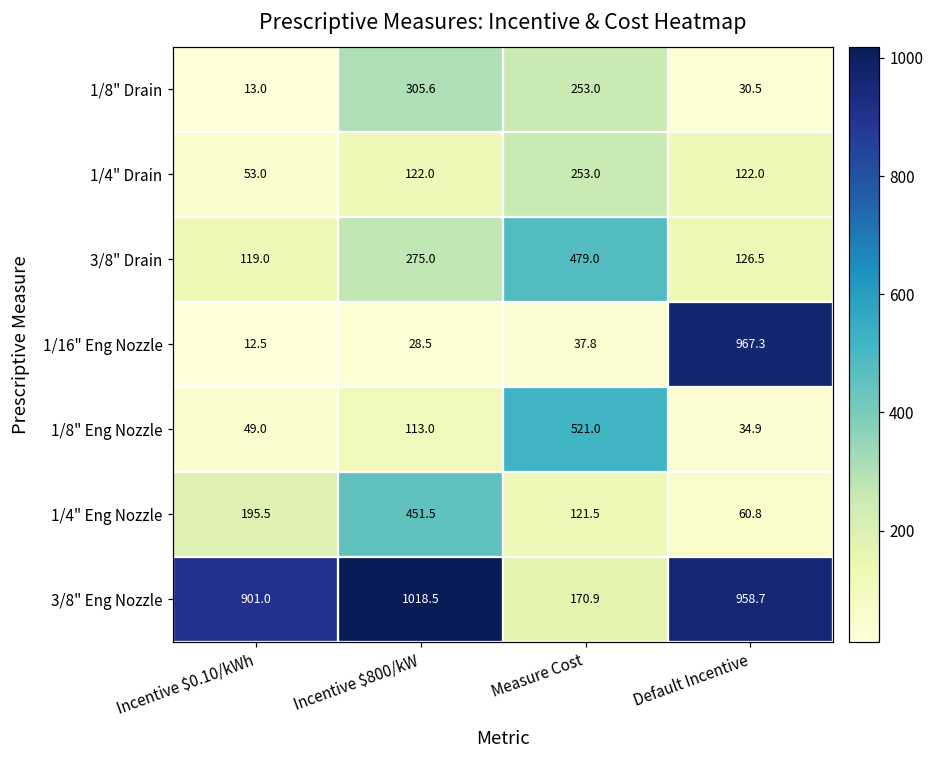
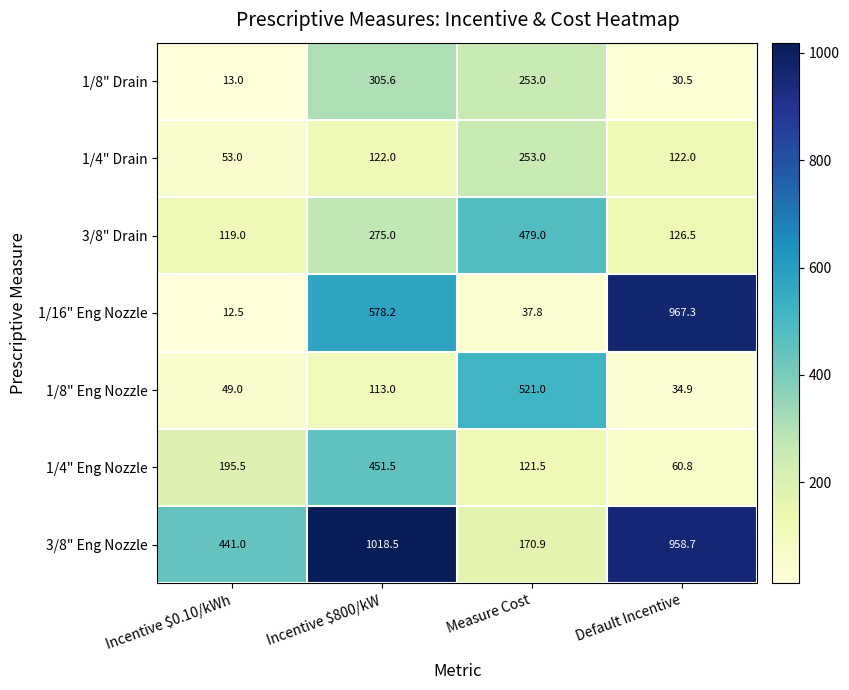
1/16" Eng Nozzle, Incentive $800/kW: 28.5 -> 578.2
3/8" Eng Nozzle, Incentive $0.10/kWh: 901.0 -> 441.0
